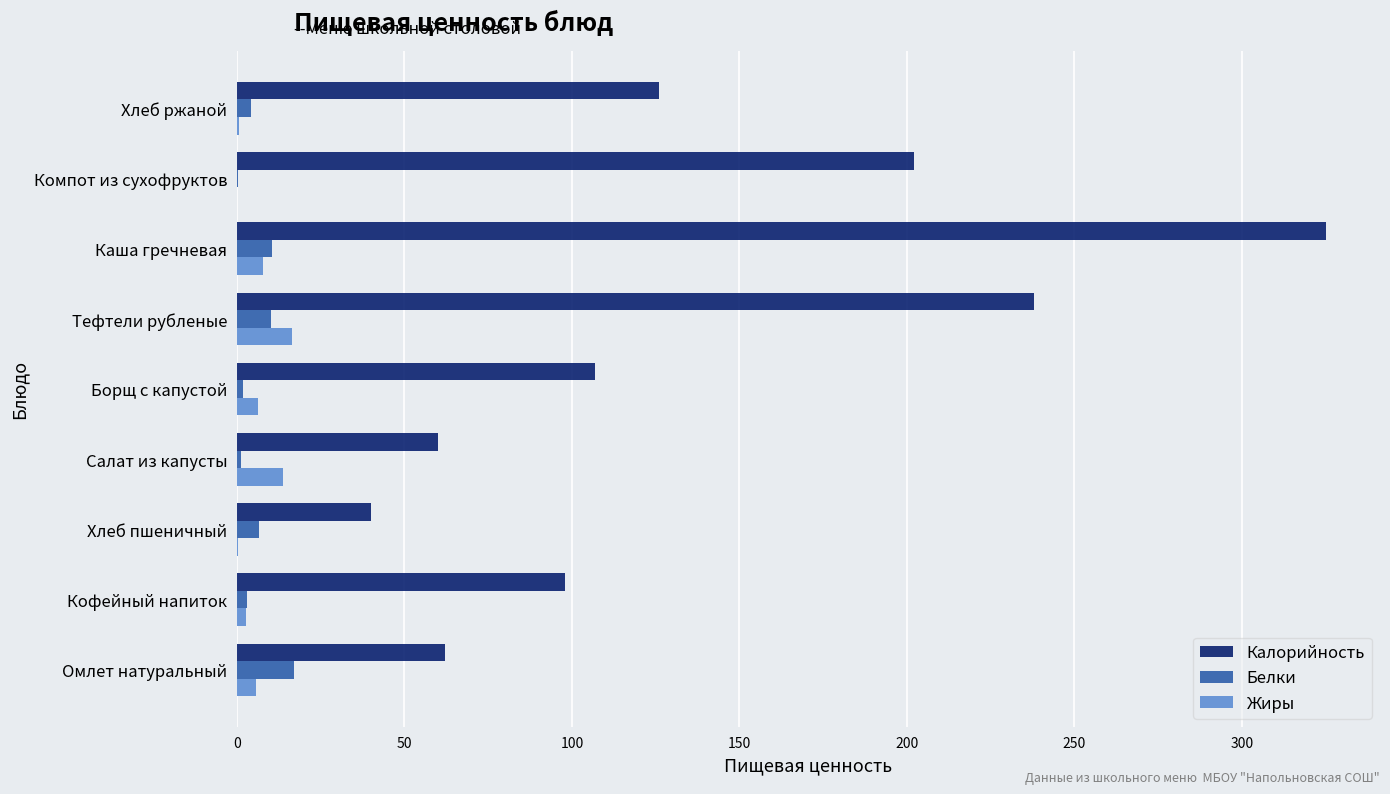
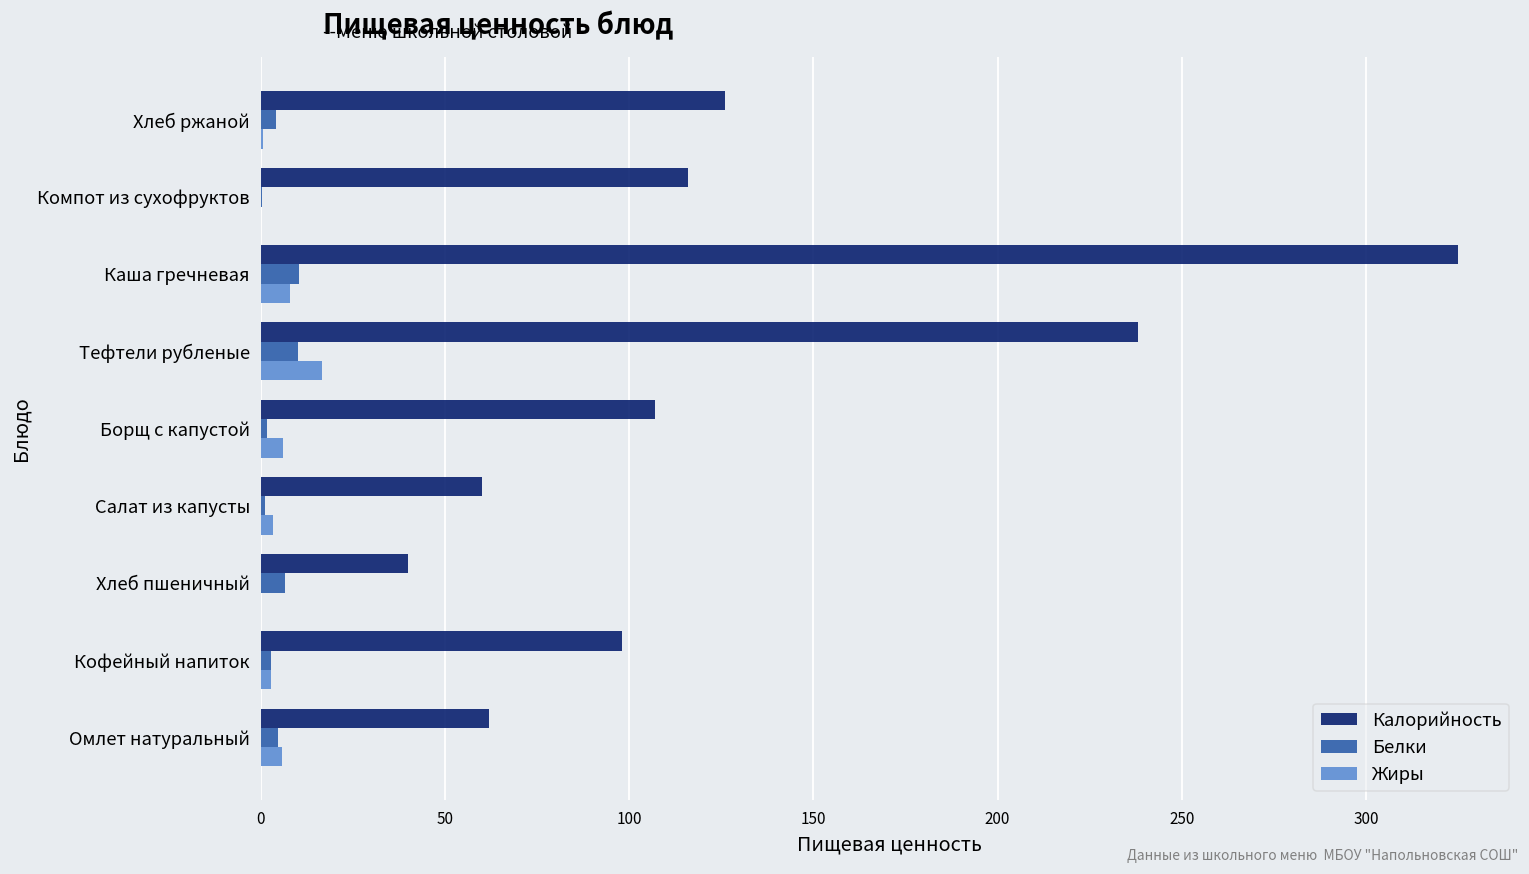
Калорийность, Компот из сухофруктов: 202 -> 116
Жиры, Салат из капусты: 14 -> 3
Белки, Омлет натуральный: 17 -> 5
